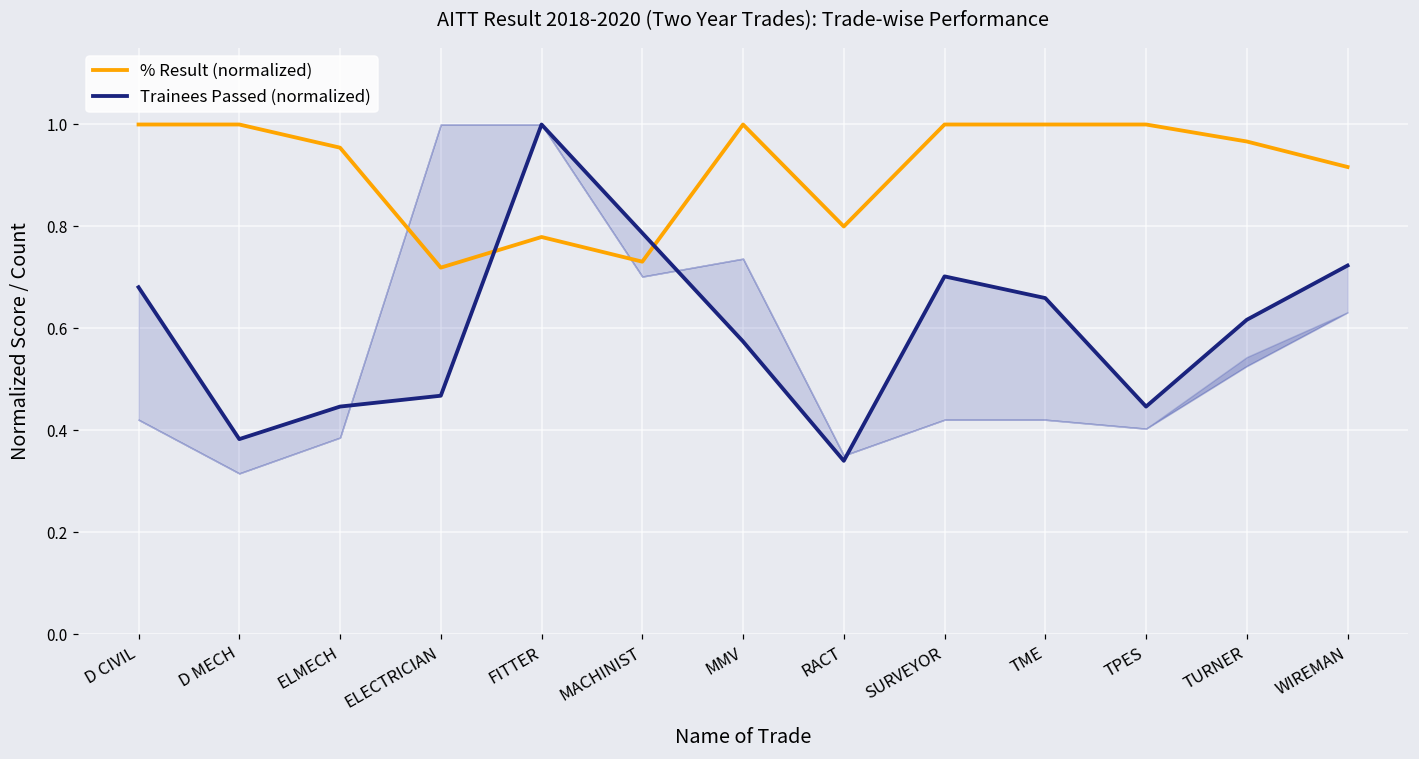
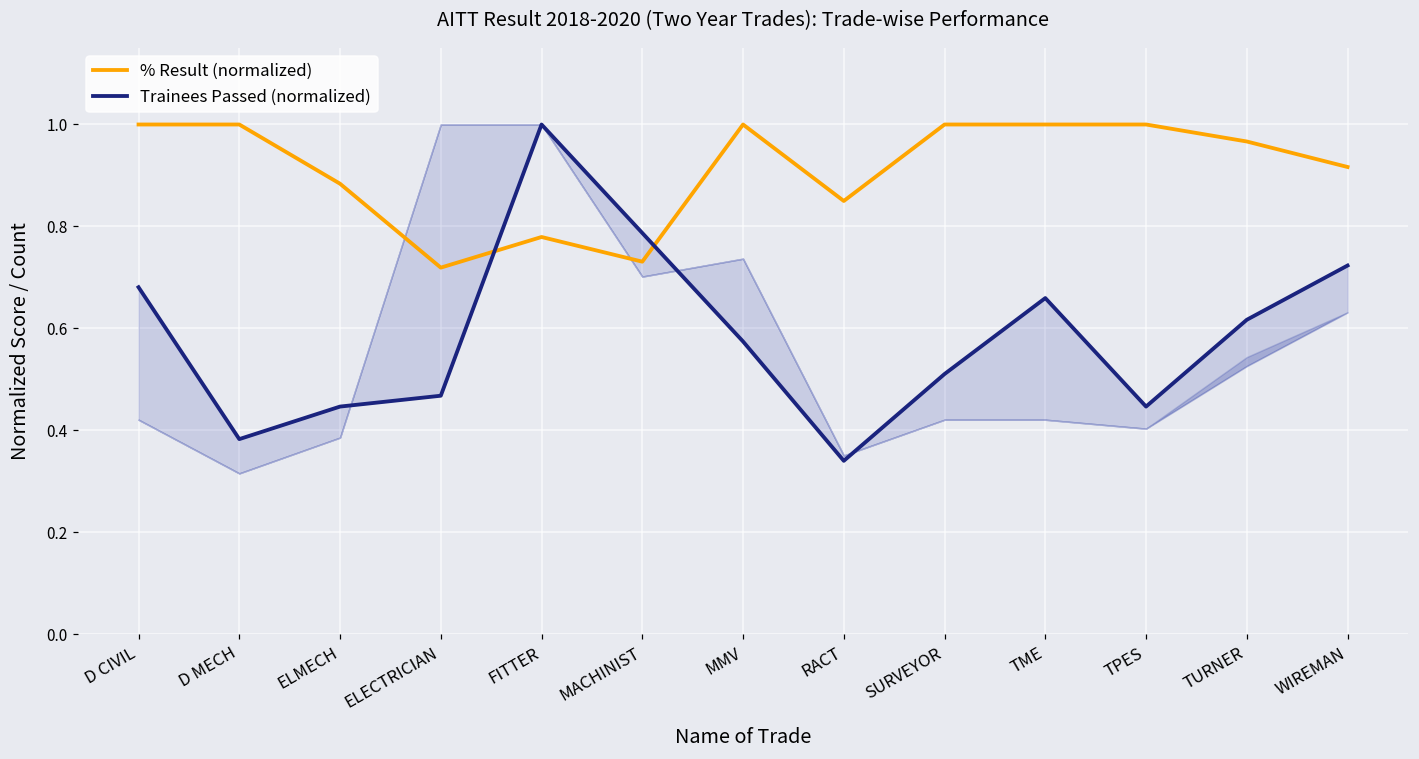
% Result (normalized), ELMECH: 0.95 -> 0.88
% Result (normalized), RACT: 0.80 -> 0.85
Trainees Passed (normalized), SURVEYOR: 0.70 -> 0.51
